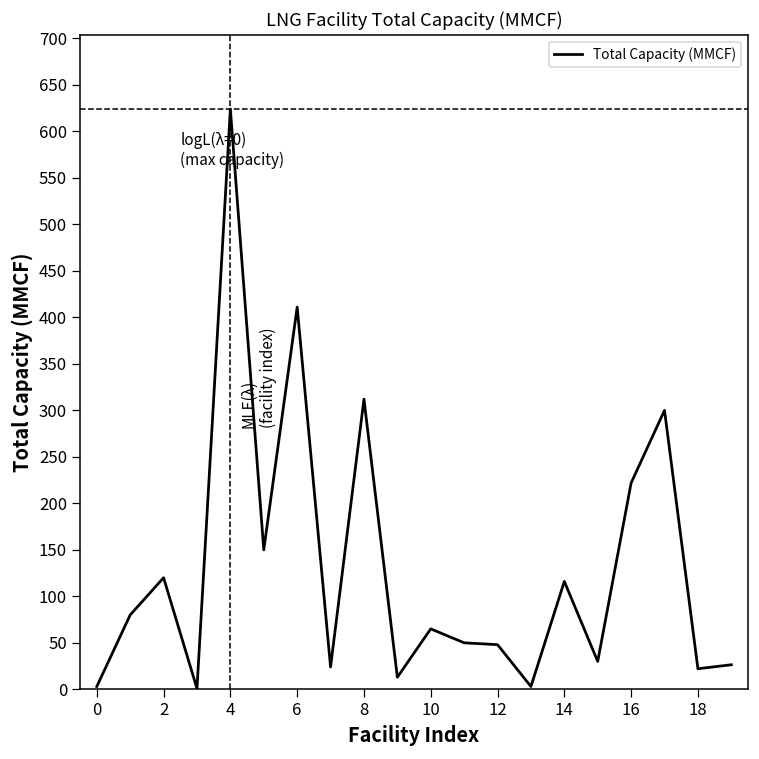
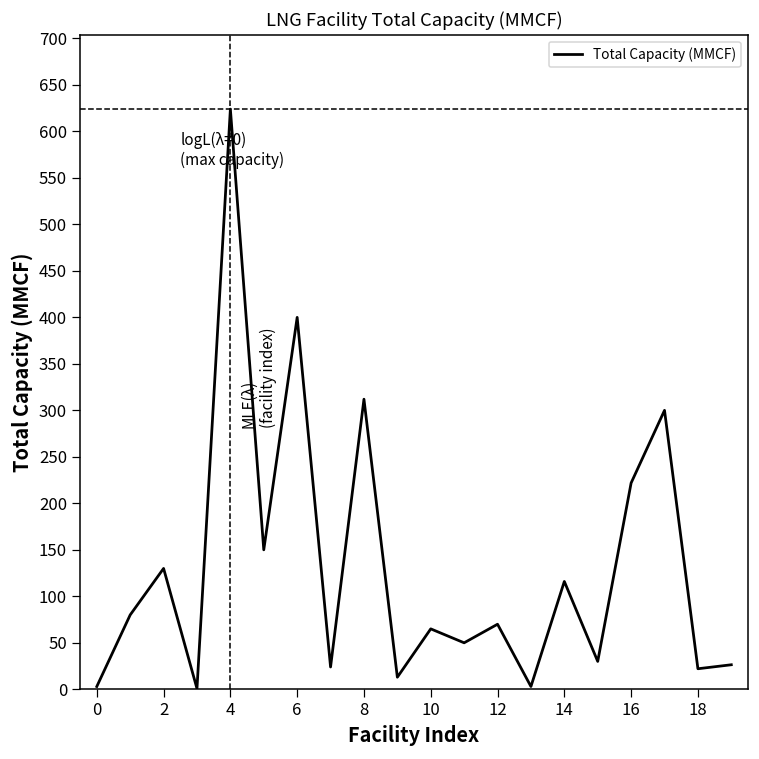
2: 120 -> 130
6: 410 -> 400
12: 50 -> 70
